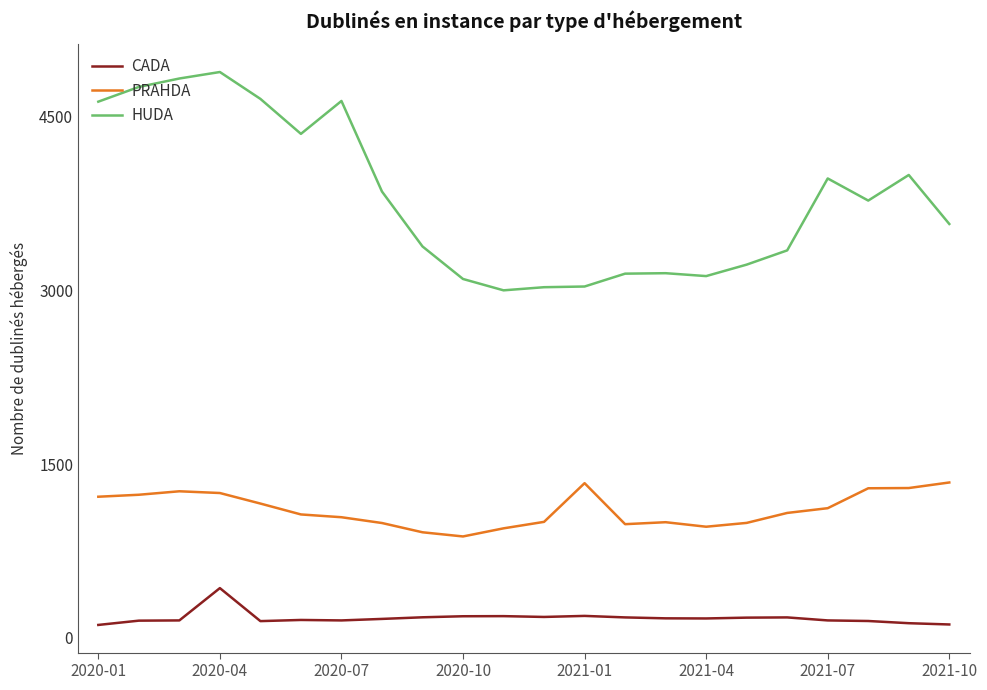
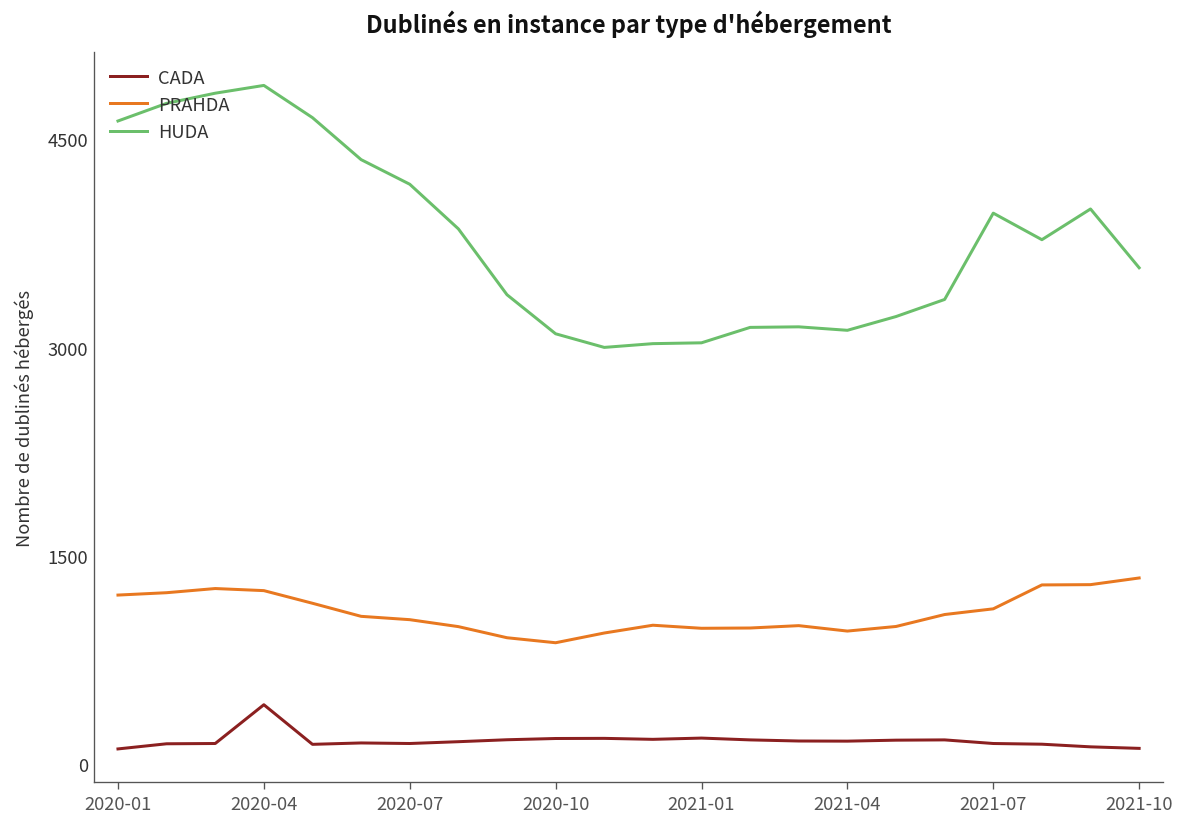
HUDA, 2020-07: 4640 -> 4180
PRAHDA, 2021-01: 1340 -> 980
